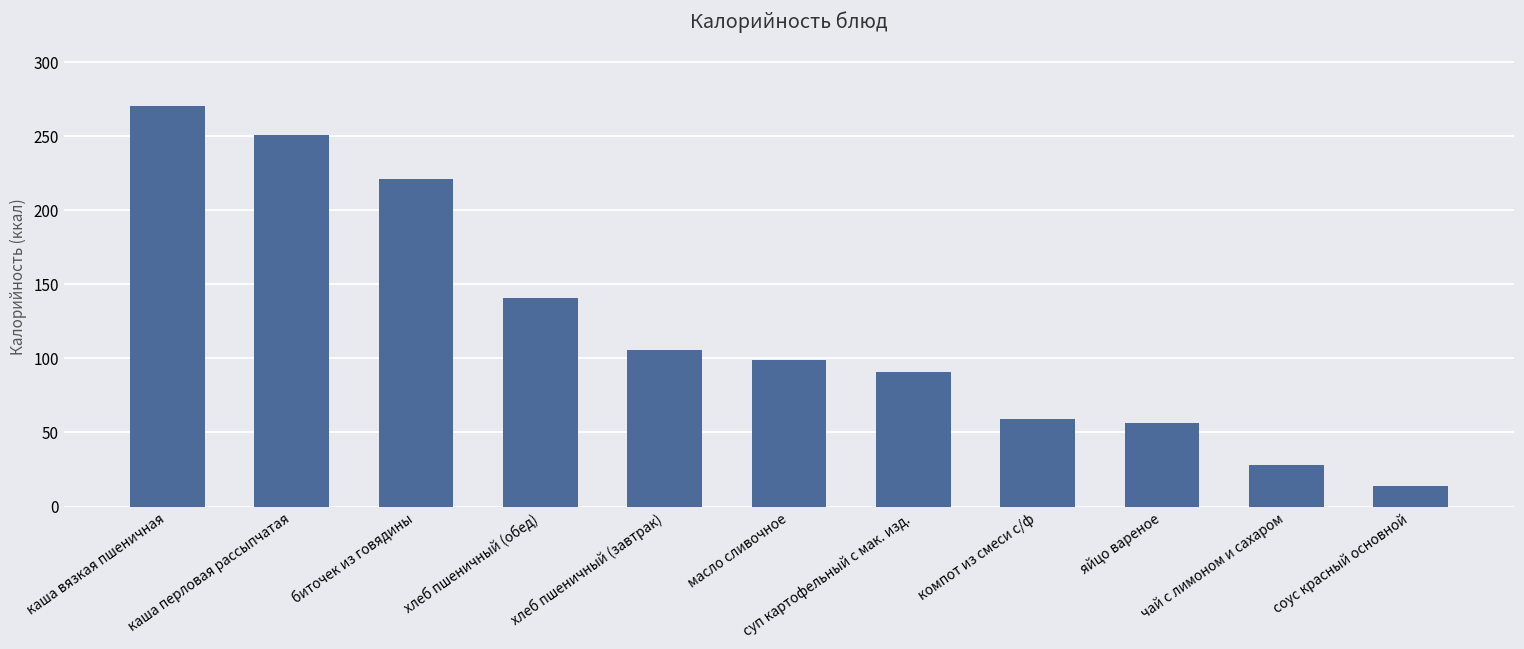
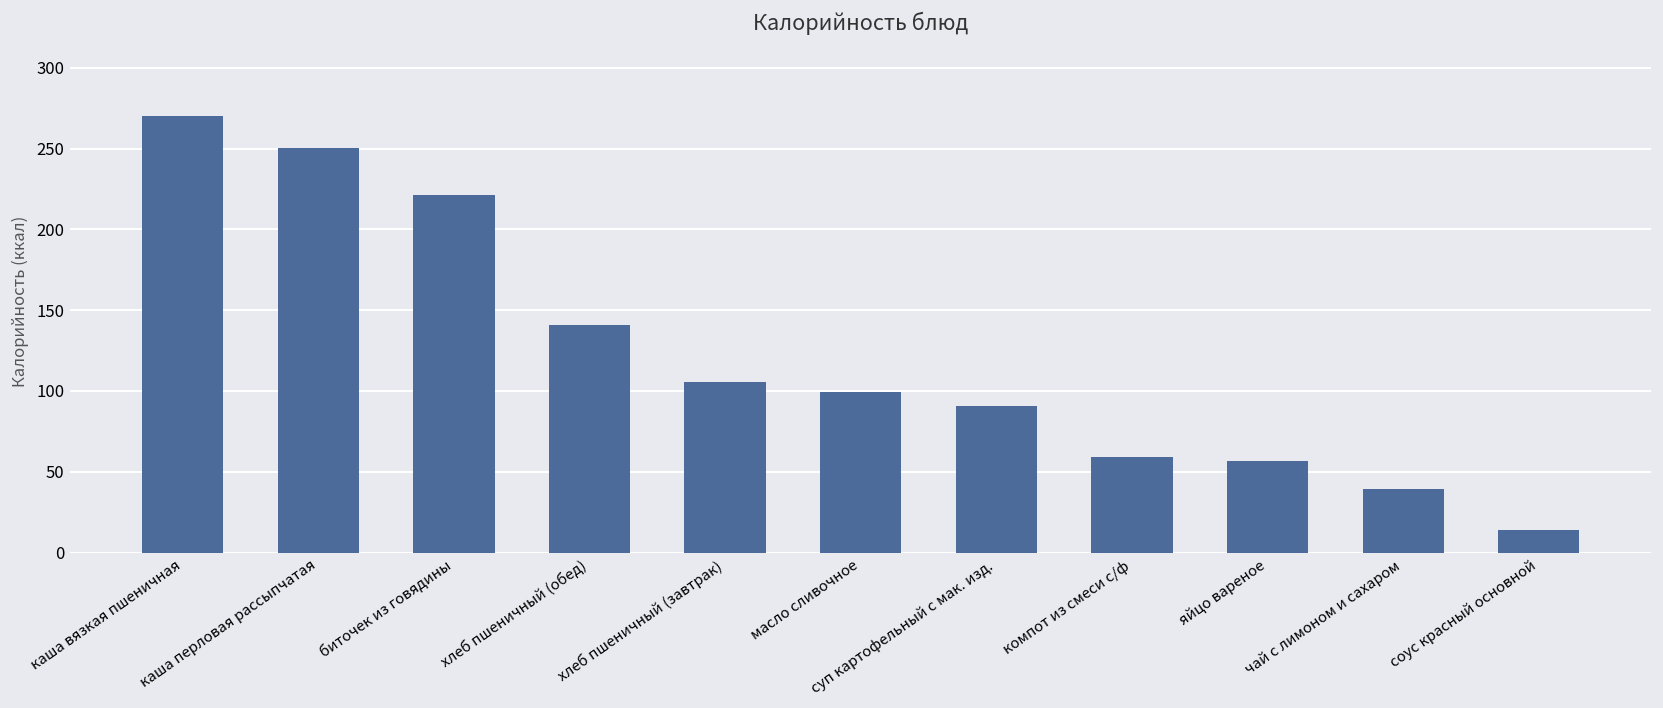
чай с лимоном и сахаром: 28 -> 39
